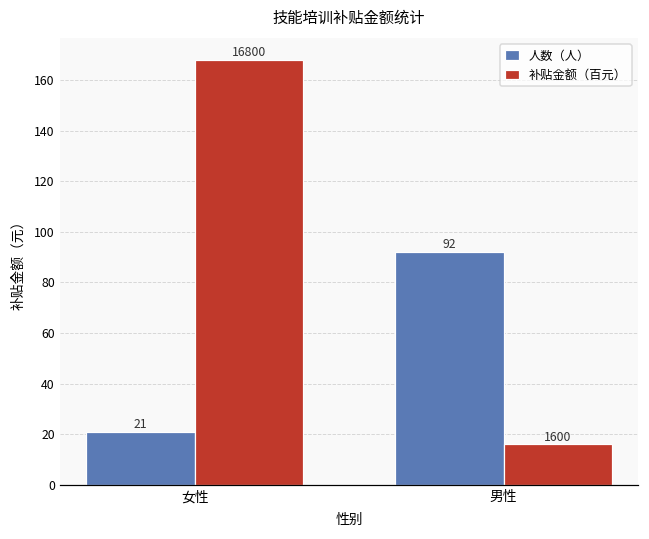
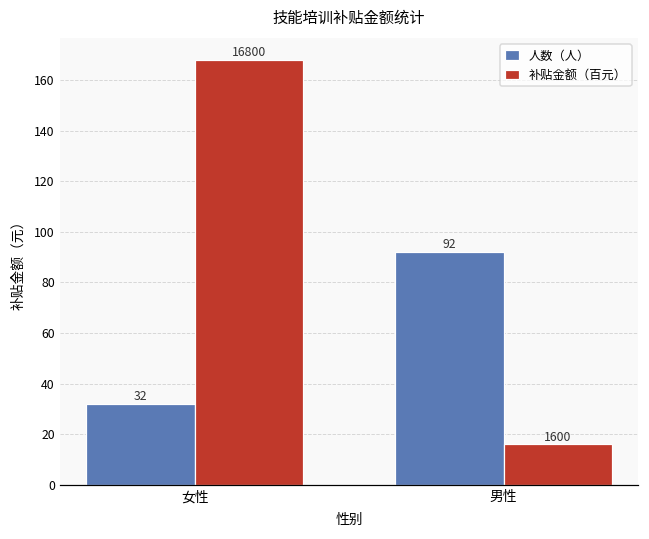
人数（人）, 女性: 21 -> 32
